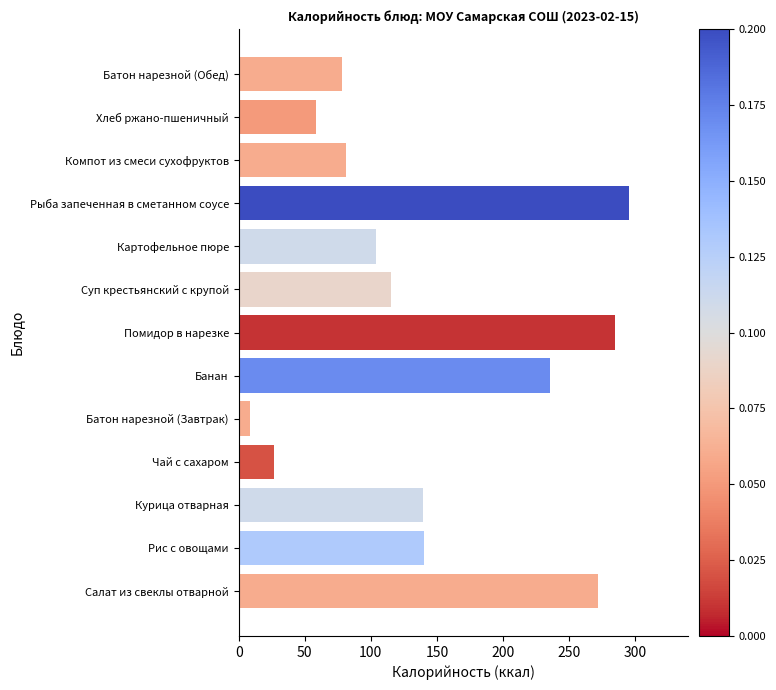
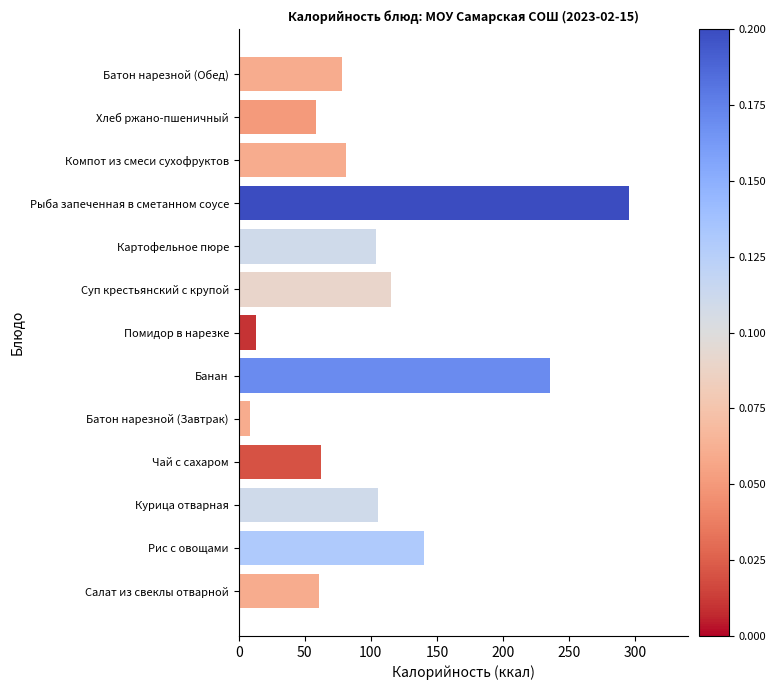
Помидор в нарезке: 285 -> 13
Чай с сахаром: 27 -> 62
Курица отварная: 139 -> 106
Салат из свеклы отварной: 272 -> 61
